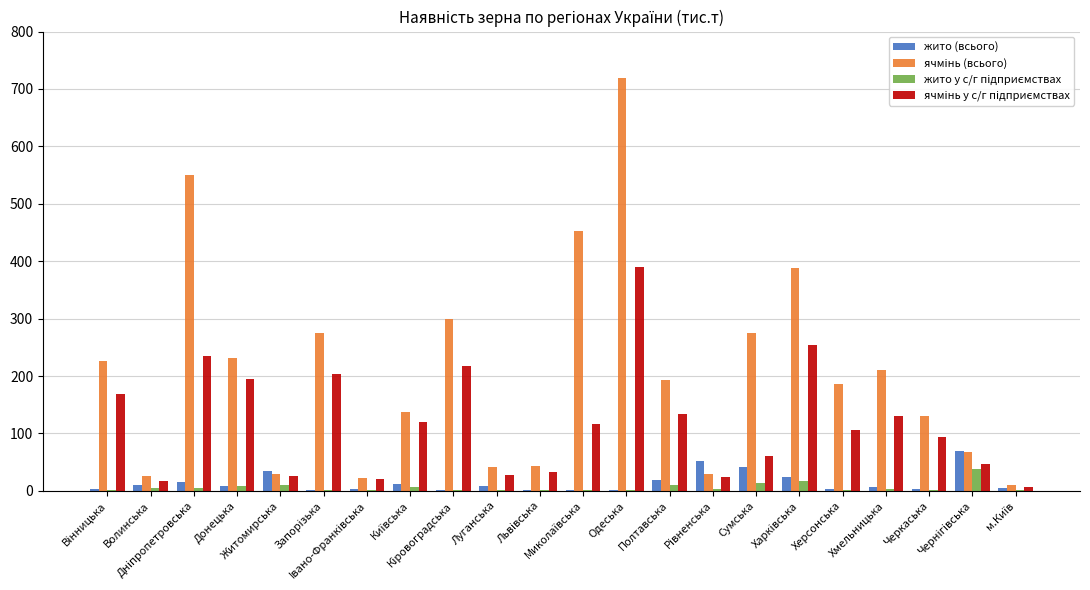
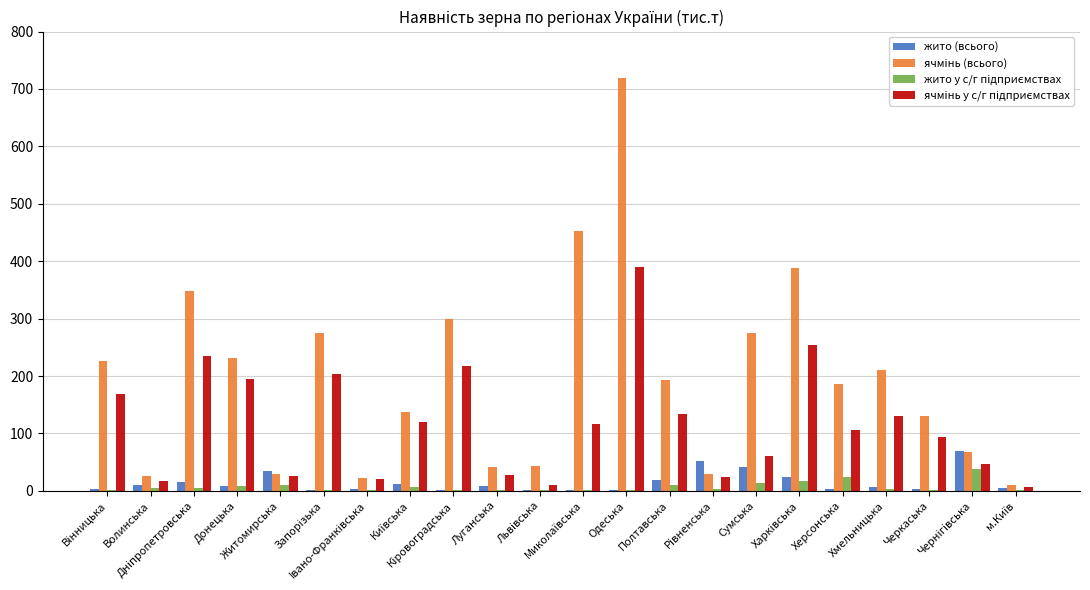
ячмінь (всього), Дніпропетровська: 550 -> 350
ячмінь у с/г підприємствах, Львівська: 30 -> 10
жито у с/г підприємствах, Херсонська: 0 -> 20
